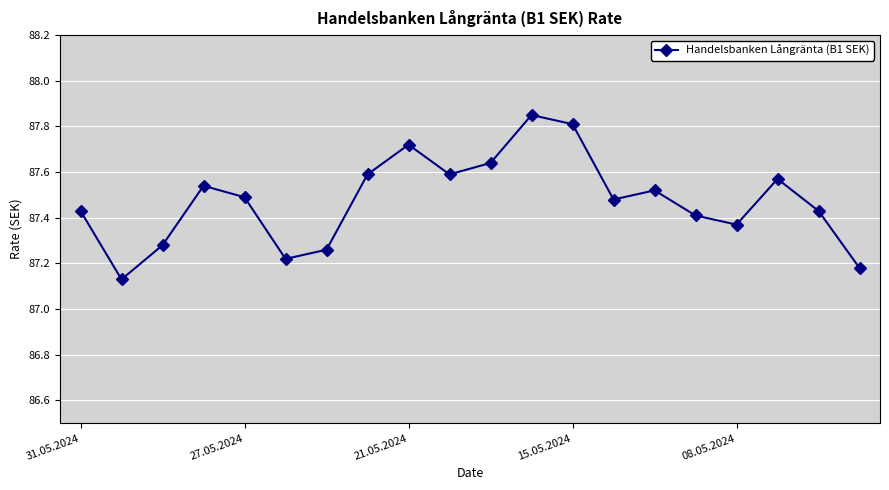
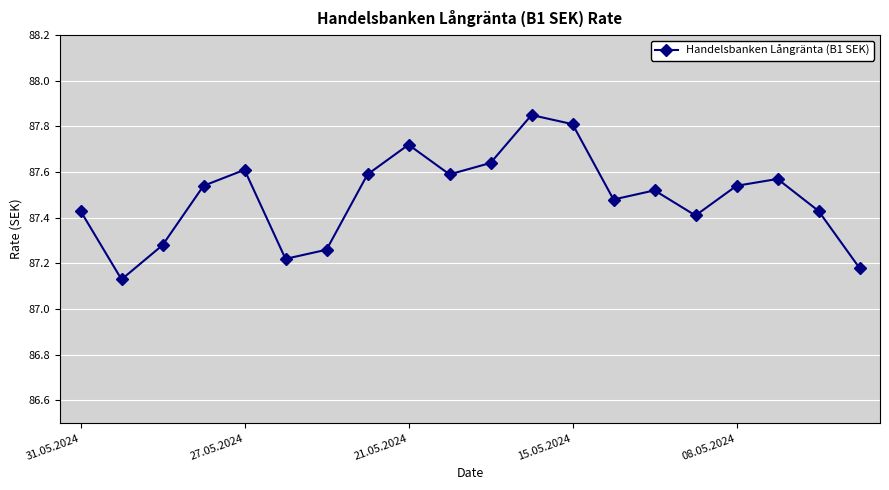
27.05.2024: 87.49 -> 87.61
08.05.2024: 87.37 -> 87.54
